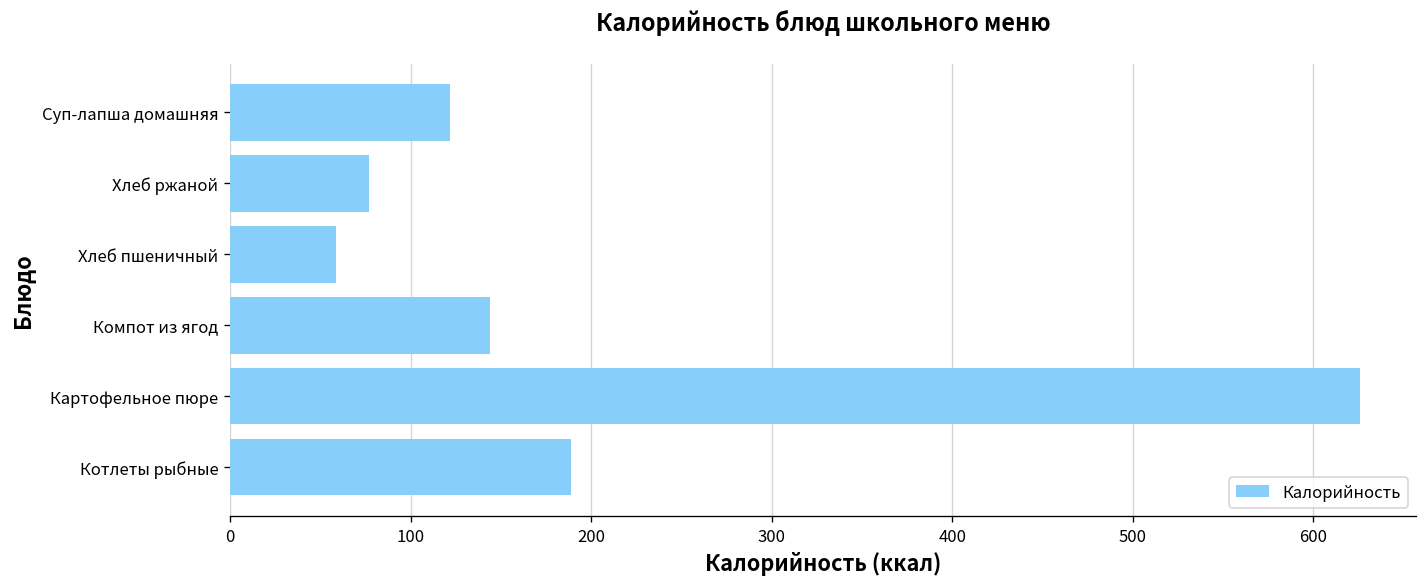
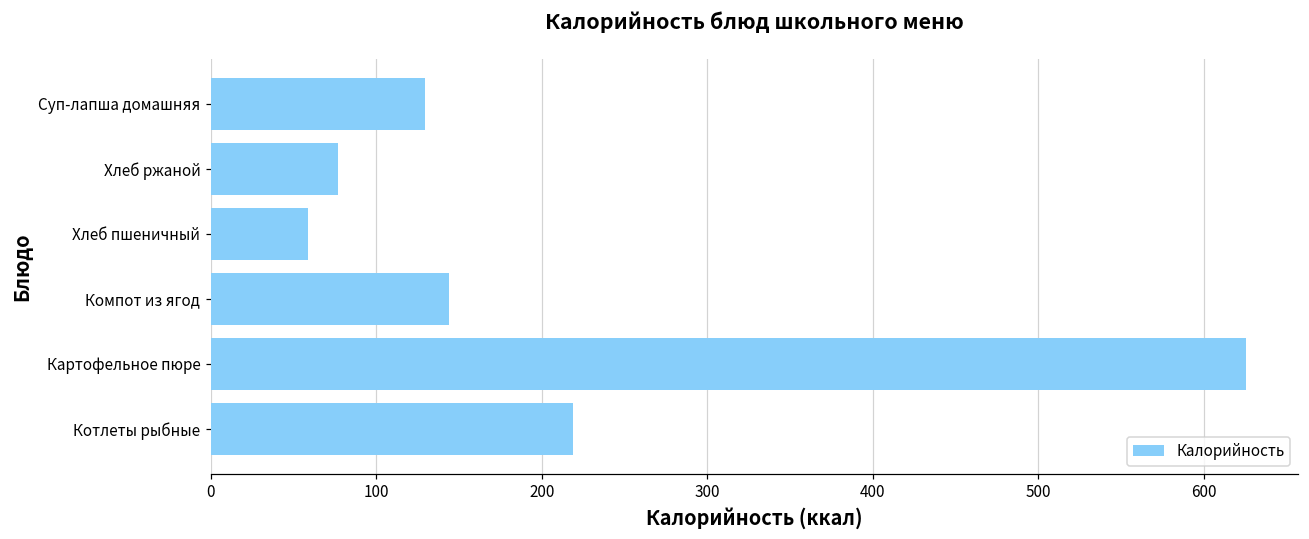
Суп-лапша домашняя: 122 -> 129
Котлеты рыбные: 189 -> 219
